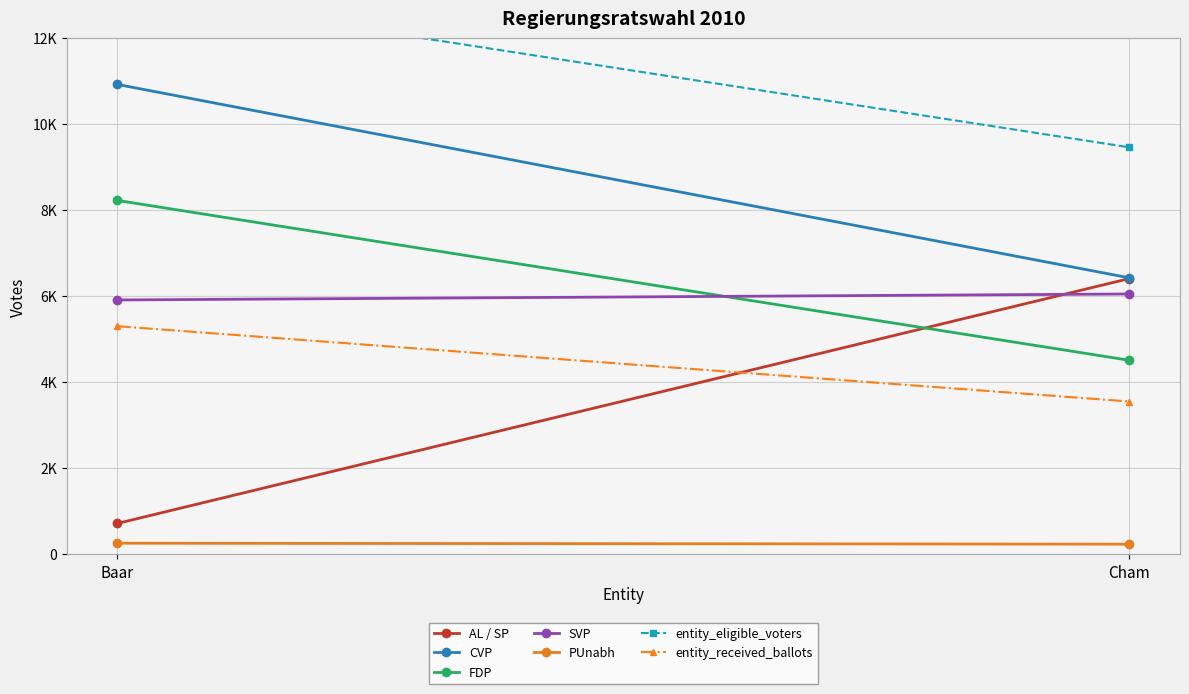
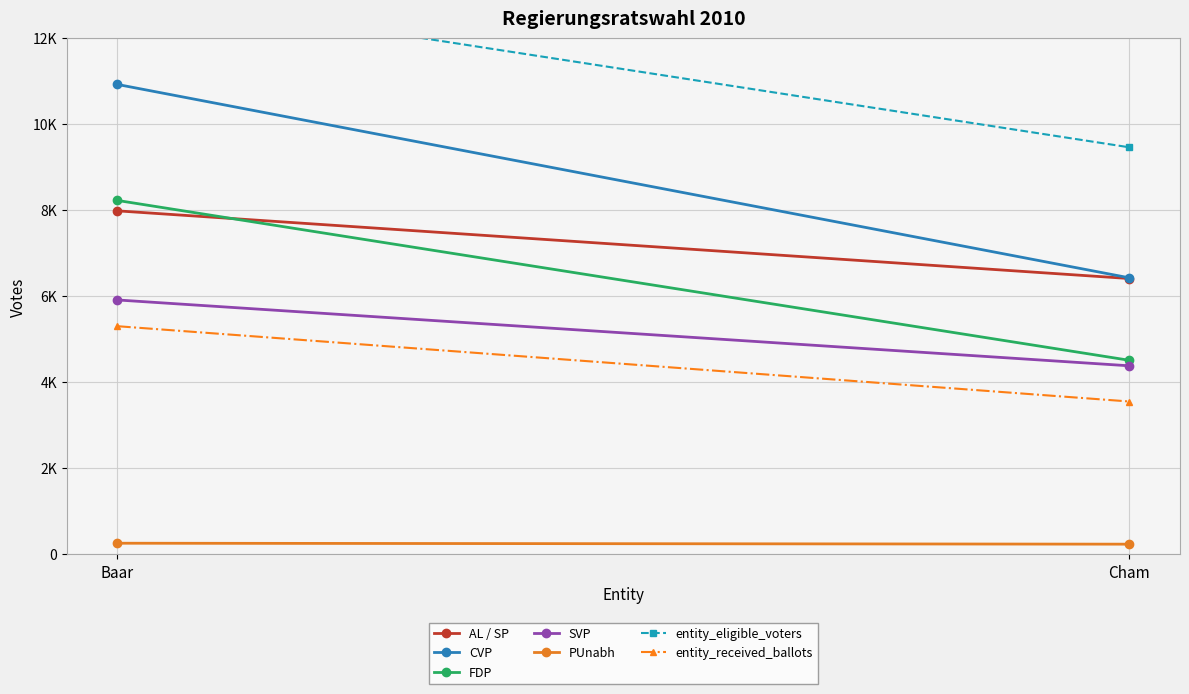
AL / SP, Baar: 700 -> 8000
SVP, Cham: 6100 -> 4400
